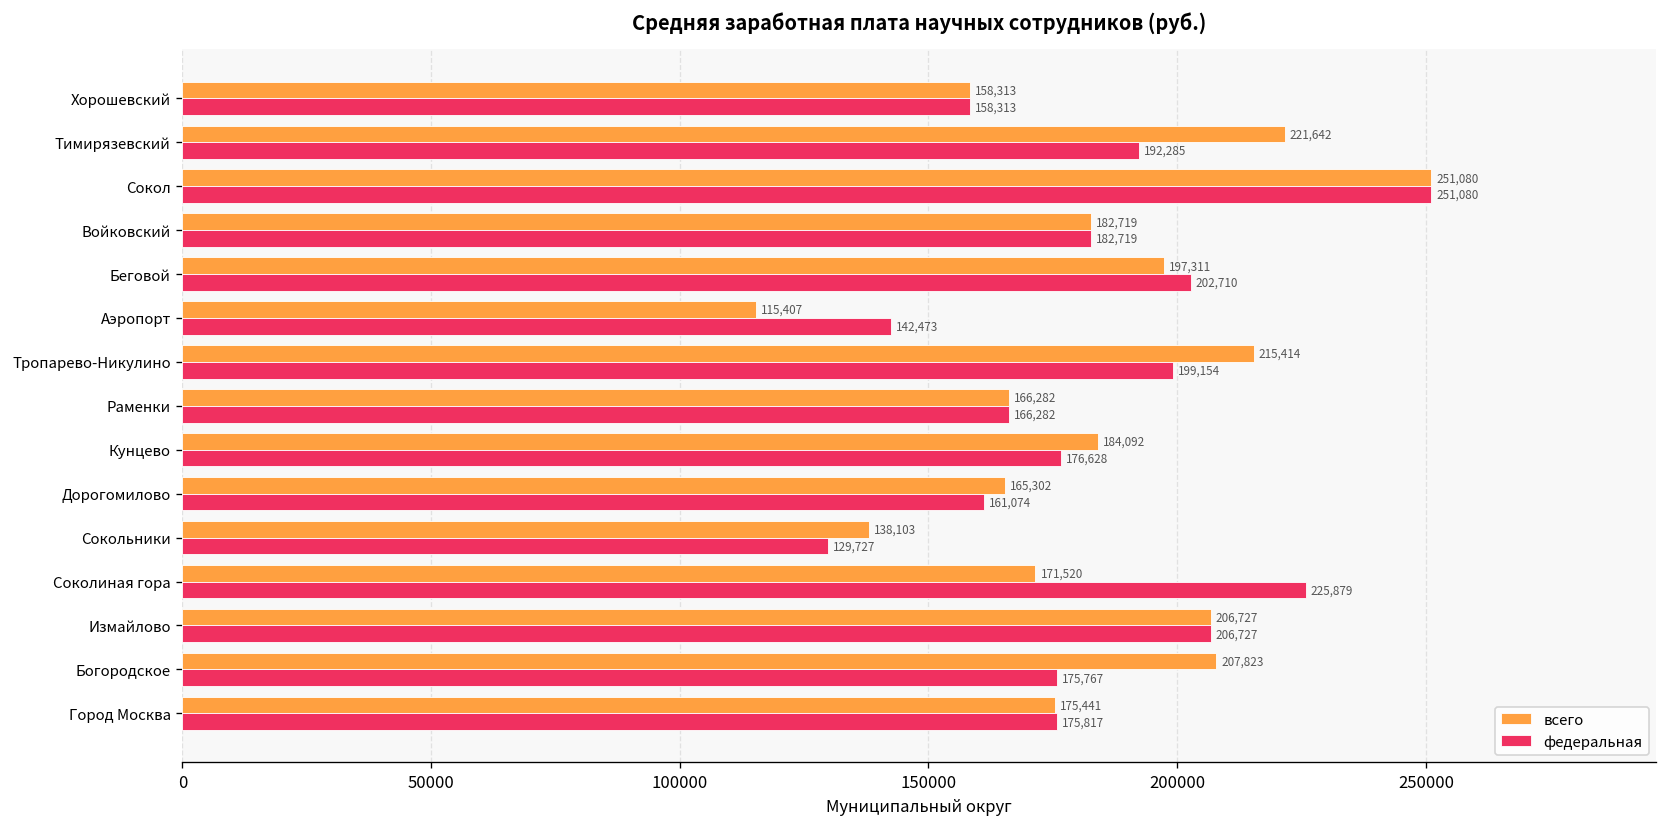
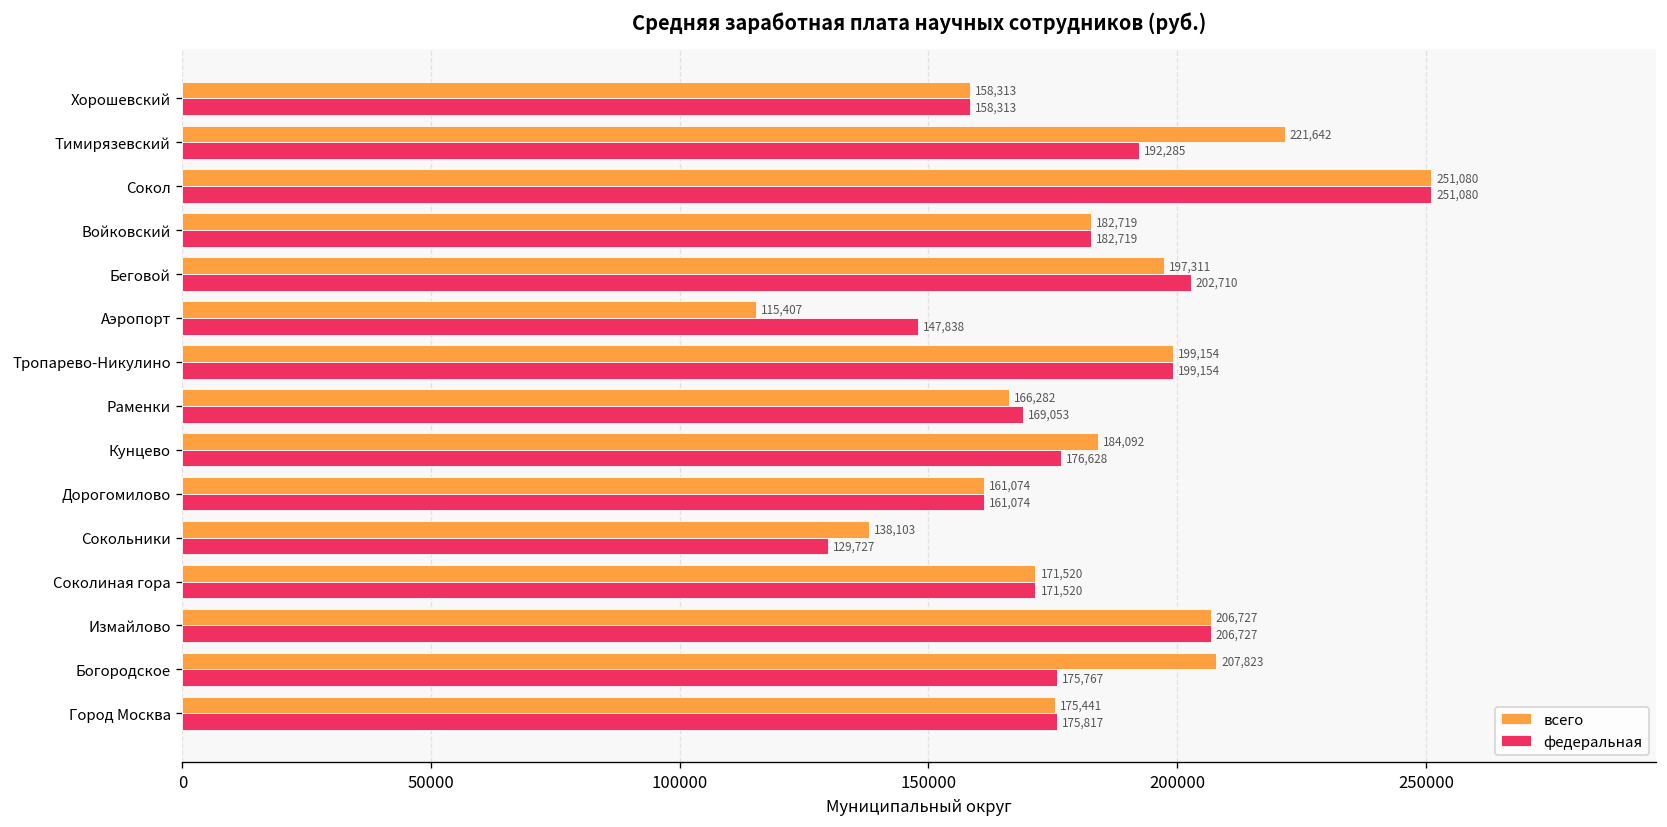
федеральная, Аэропорт: 142,473 -> 147,838
всего, Тропарево-Никулино: 215,414 -> 199,154
федеральная, Раменки: 166,282 -> 169,053
всего, Дорогомилово: 165,302 -> 161,074
федеральная, Соколиная гора: 225,879 -> 171,520
